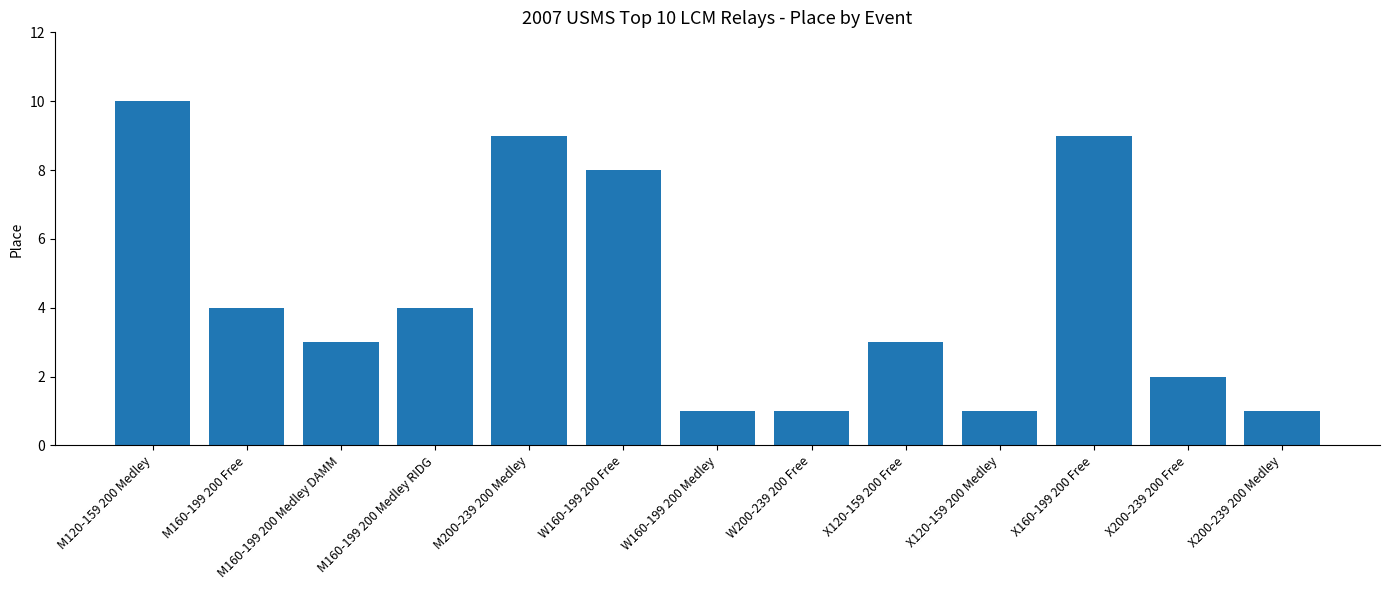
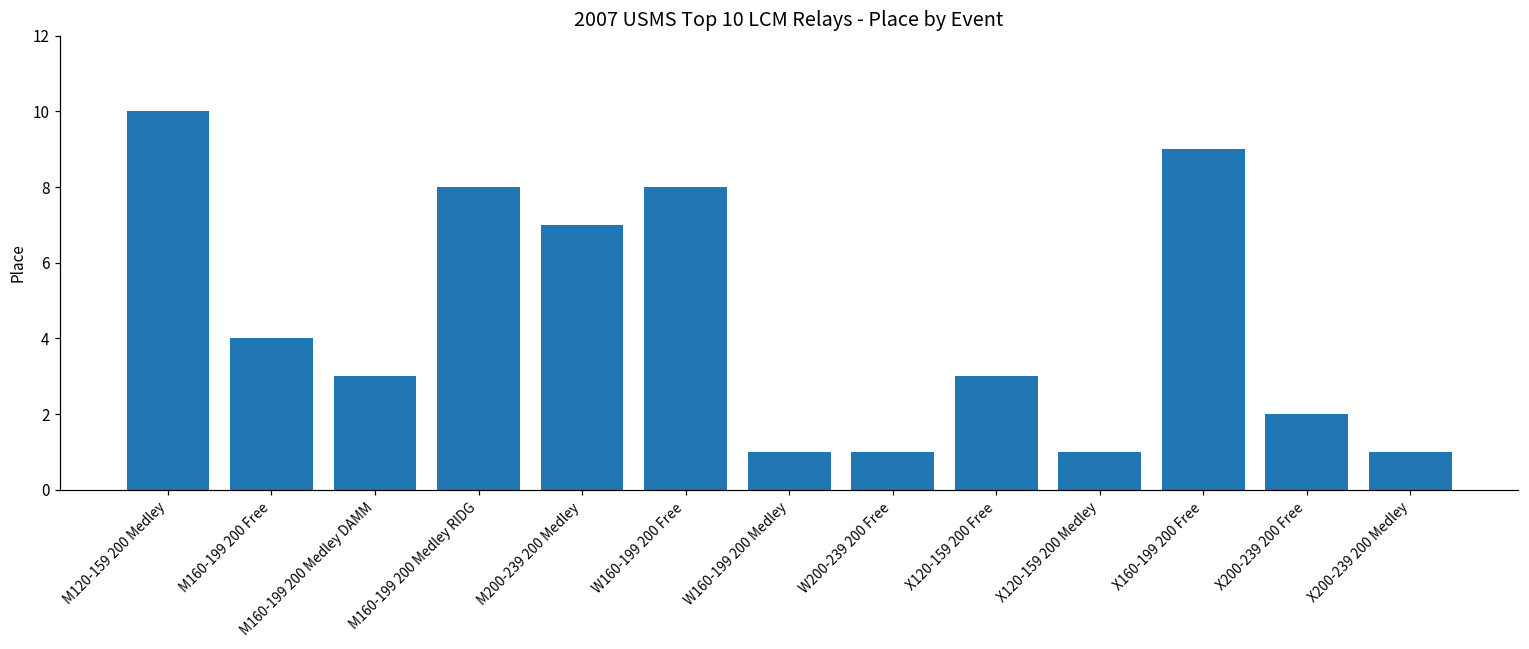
M160-199 200 Medley RIDG: 4 -> 8
M200-239 200 Medley: 9 -> 7
